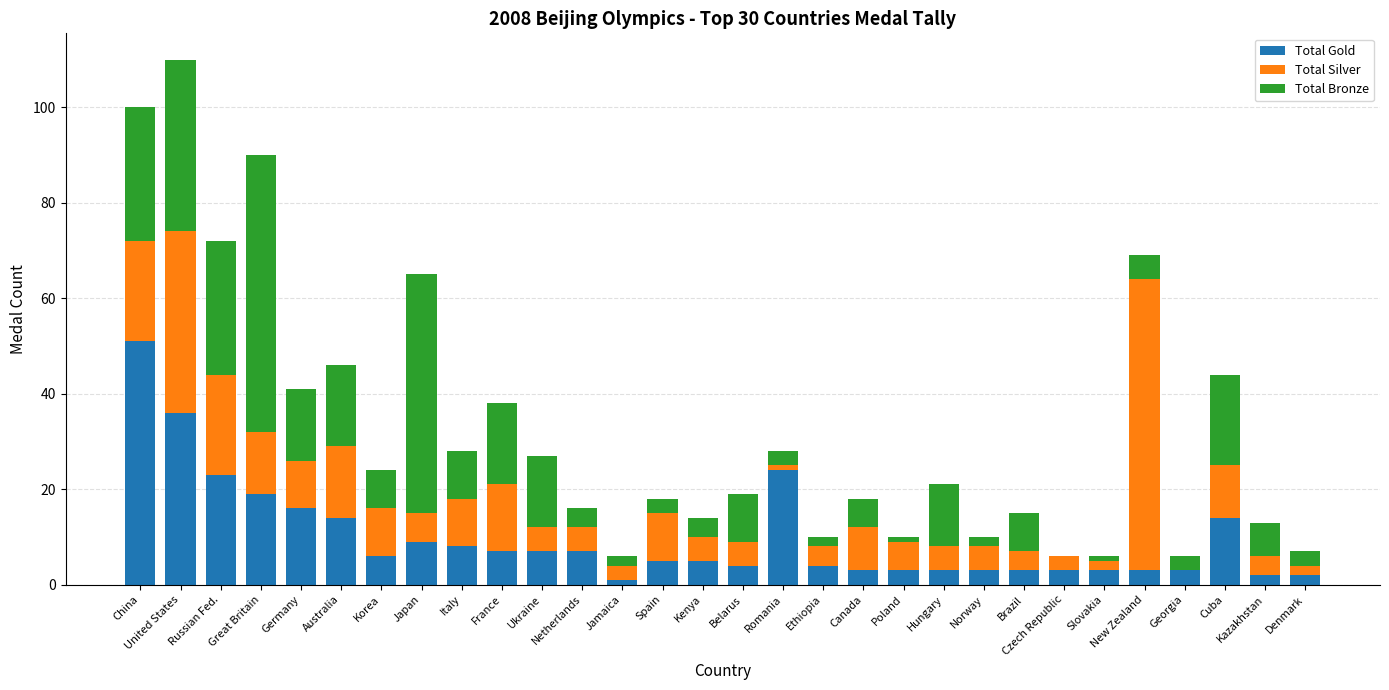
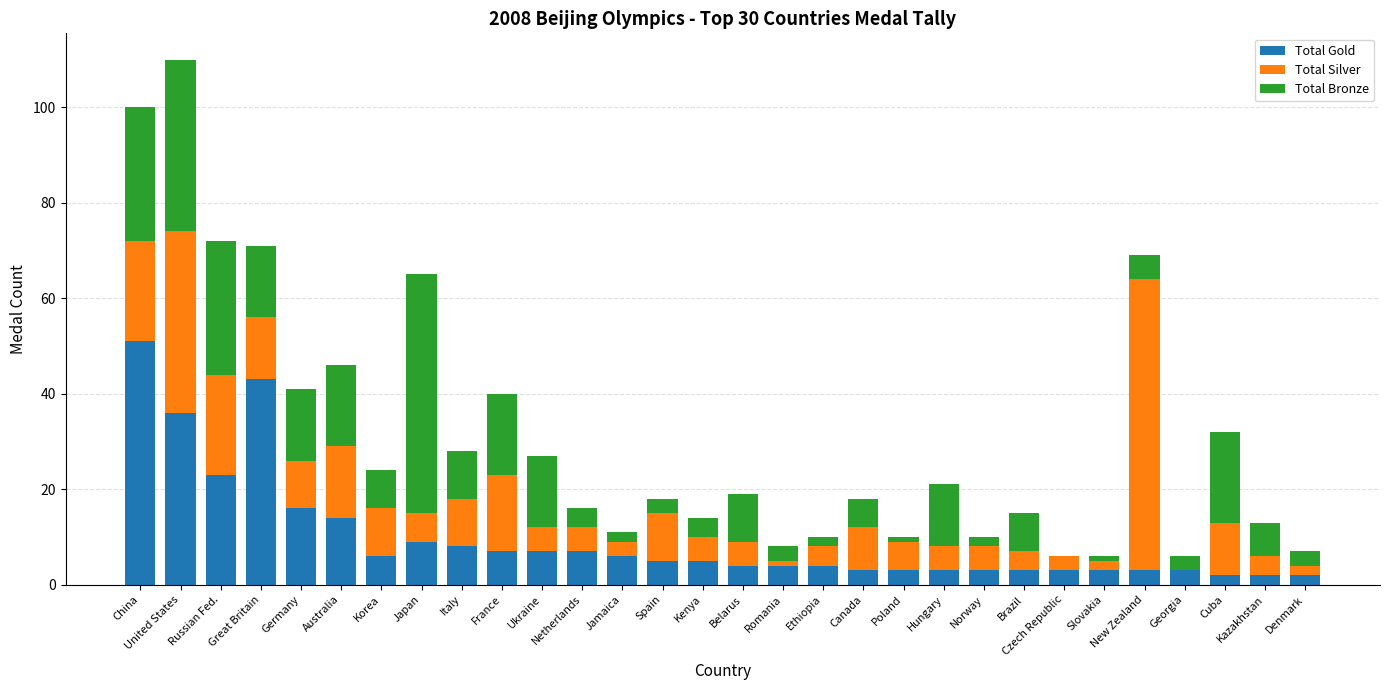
Total Gold, Great Britain: 19 -> 43
Total Bronze, Great Britain: 58 -> 15
Total Silver, France: 14 -> 16
Total Gold, Jamaica: 1 -> 6
Total Gold, Romania: 24 -> 4
Total Gold, Cuba: 14 -> 2
